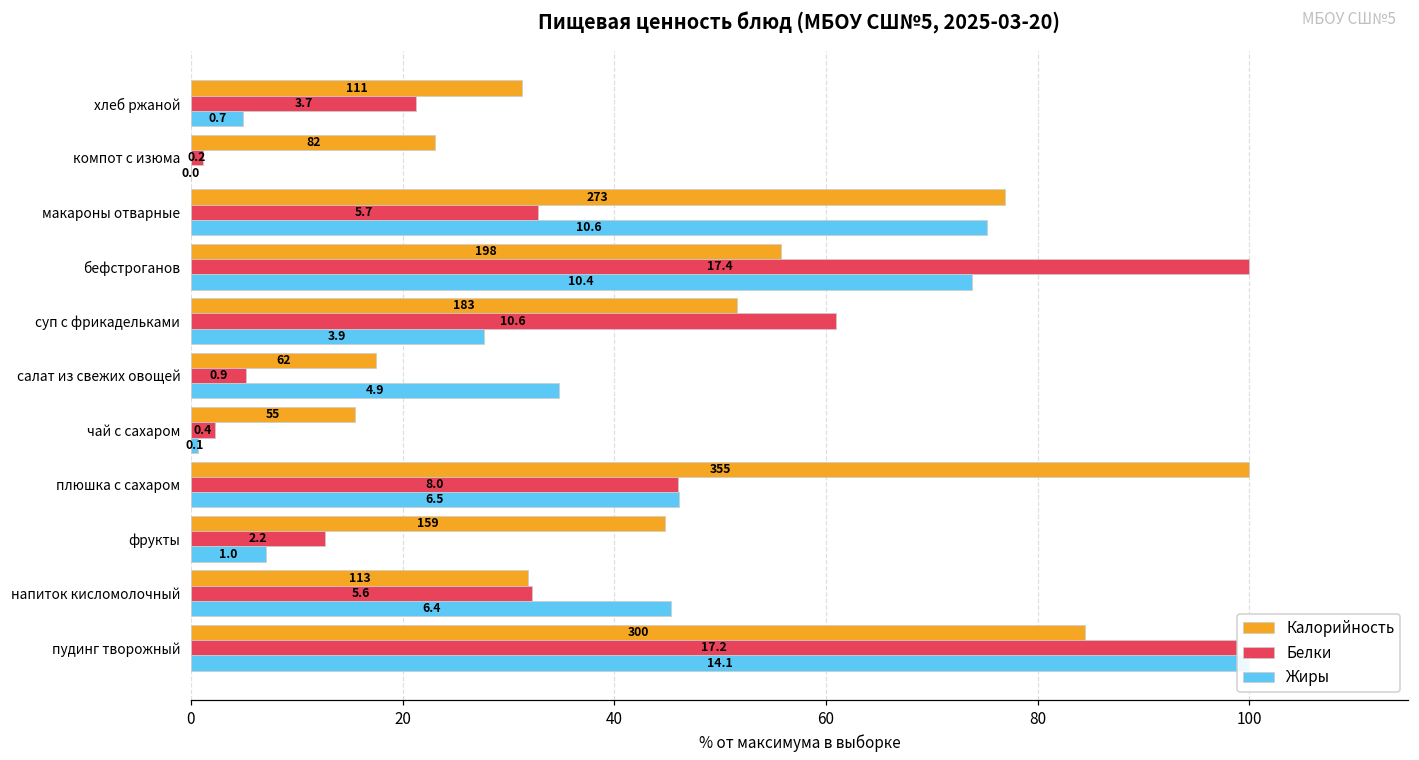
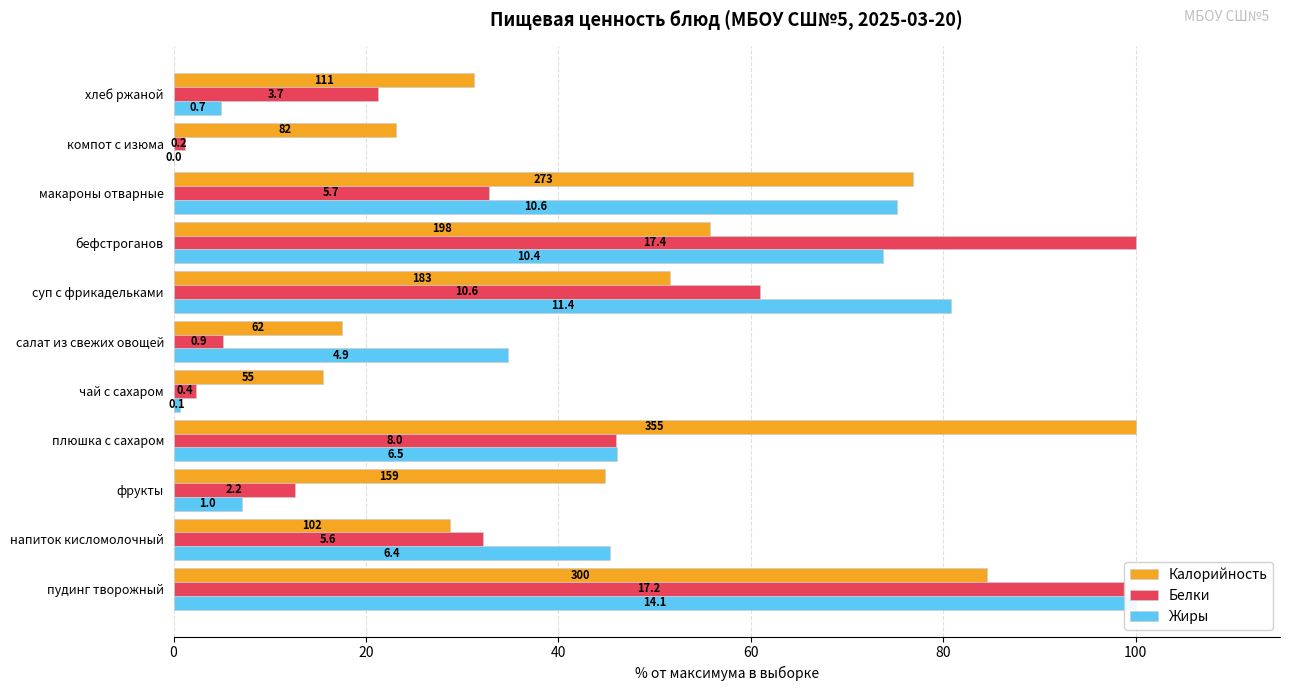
Жиры, суп с фрикадельками: 3.9 -> 11.4
Калорийность, напиток кисломолочный: 113 -> 102
